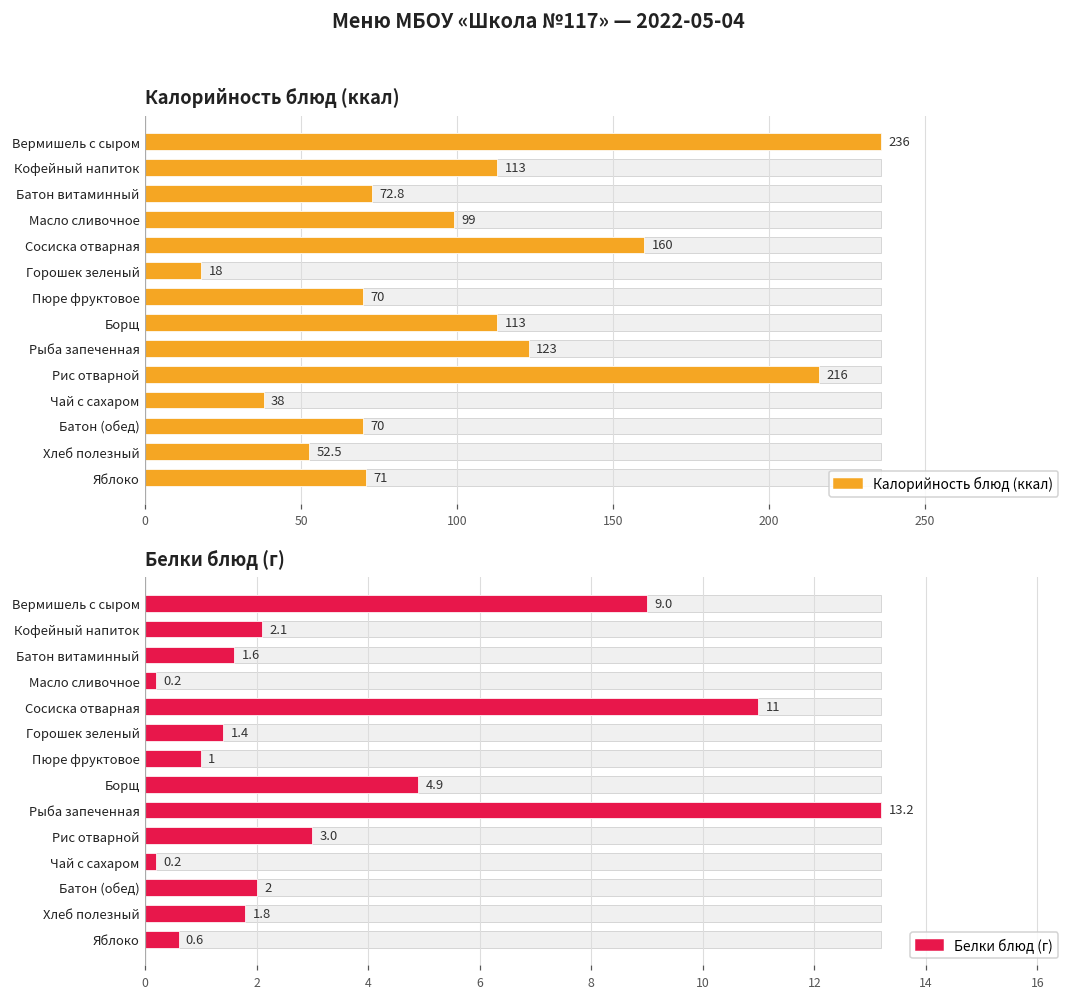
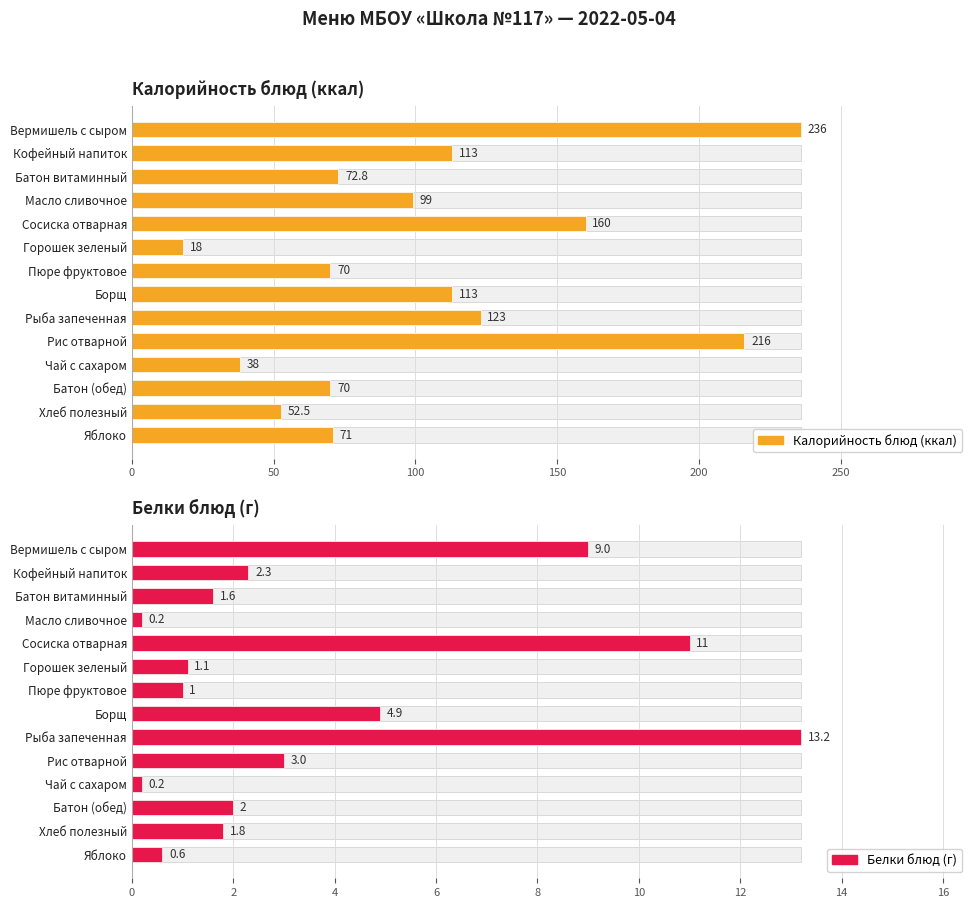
Белки блюд (г), Белки блюд (г), Кофейный напиток: 2.1 -> 2.3
Белки блюд (г), Белки блюд (г), Горошек зеленый: 1.4 -> 1.1
